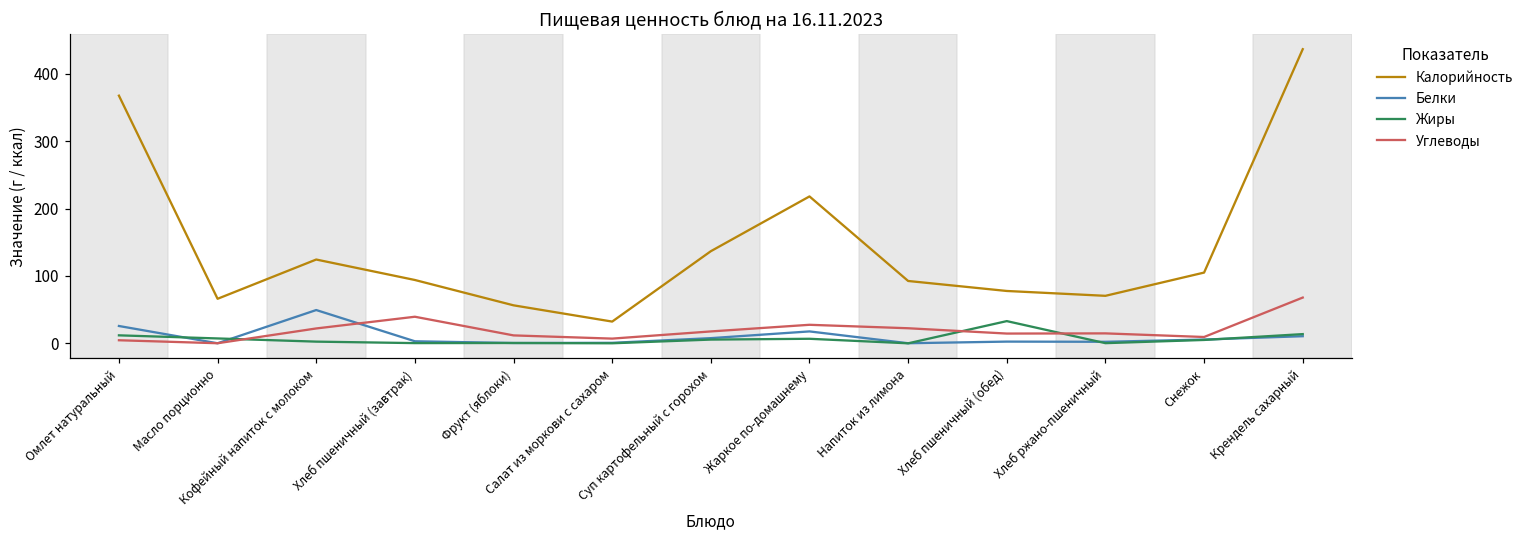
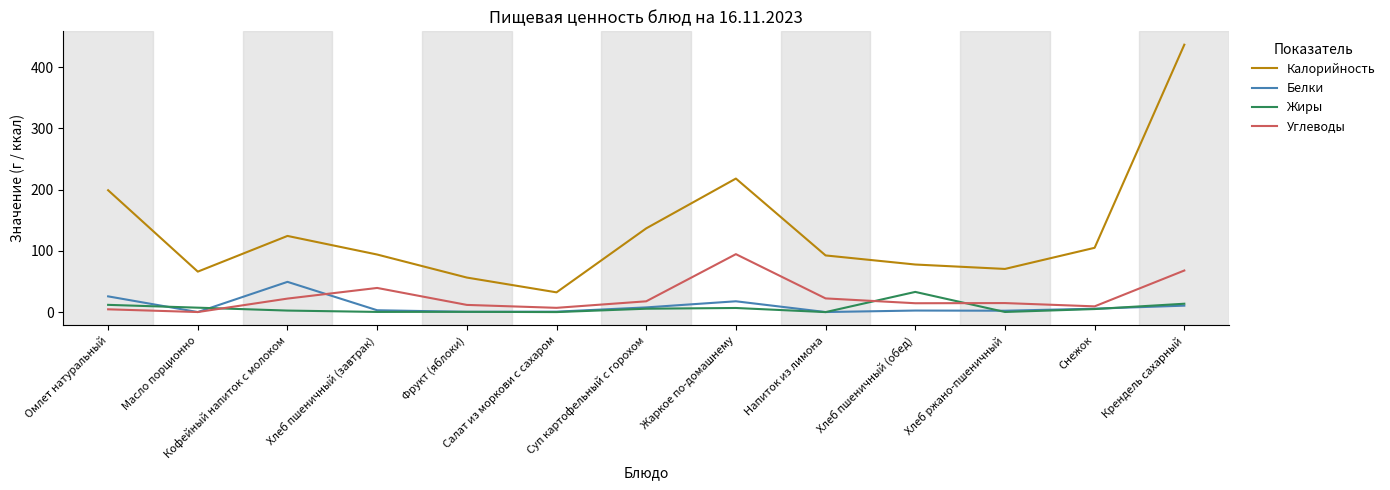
Калорийность, Омлет натуральный: 370 -> 200
Углеводы, Жаркое по-домашнему: 30 -> 90
